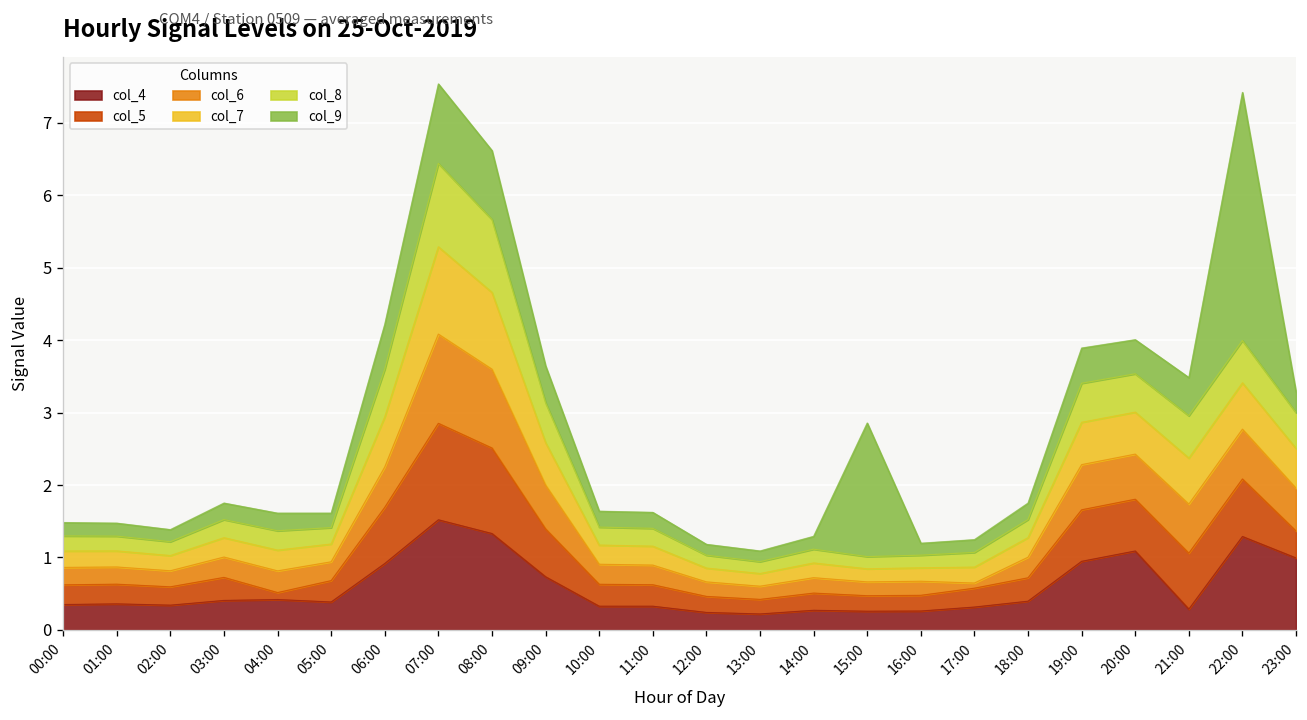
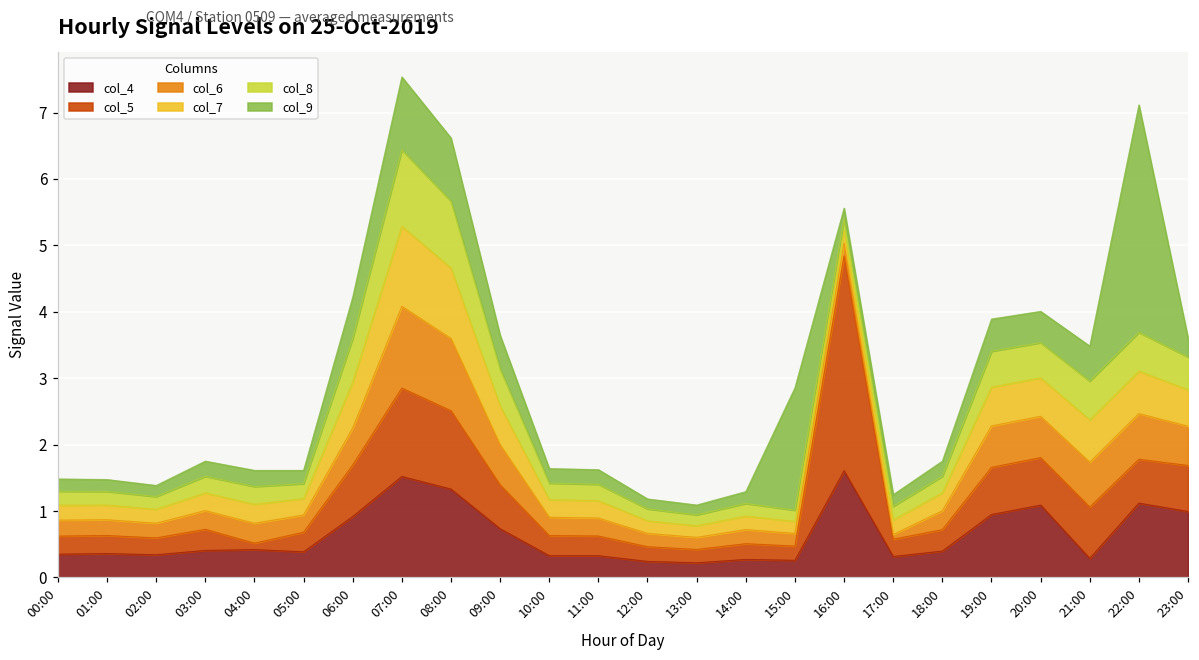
col_4, 16:00: 0.3 -> 1.6
col_5, 16:00: 0.2 -> 3.2
col_4, 22:00: 1.3 -> 1.1
col_5, 22:00: 0.8 -> 0.7
col_5, 23:00: 0.4 -> 0.7
